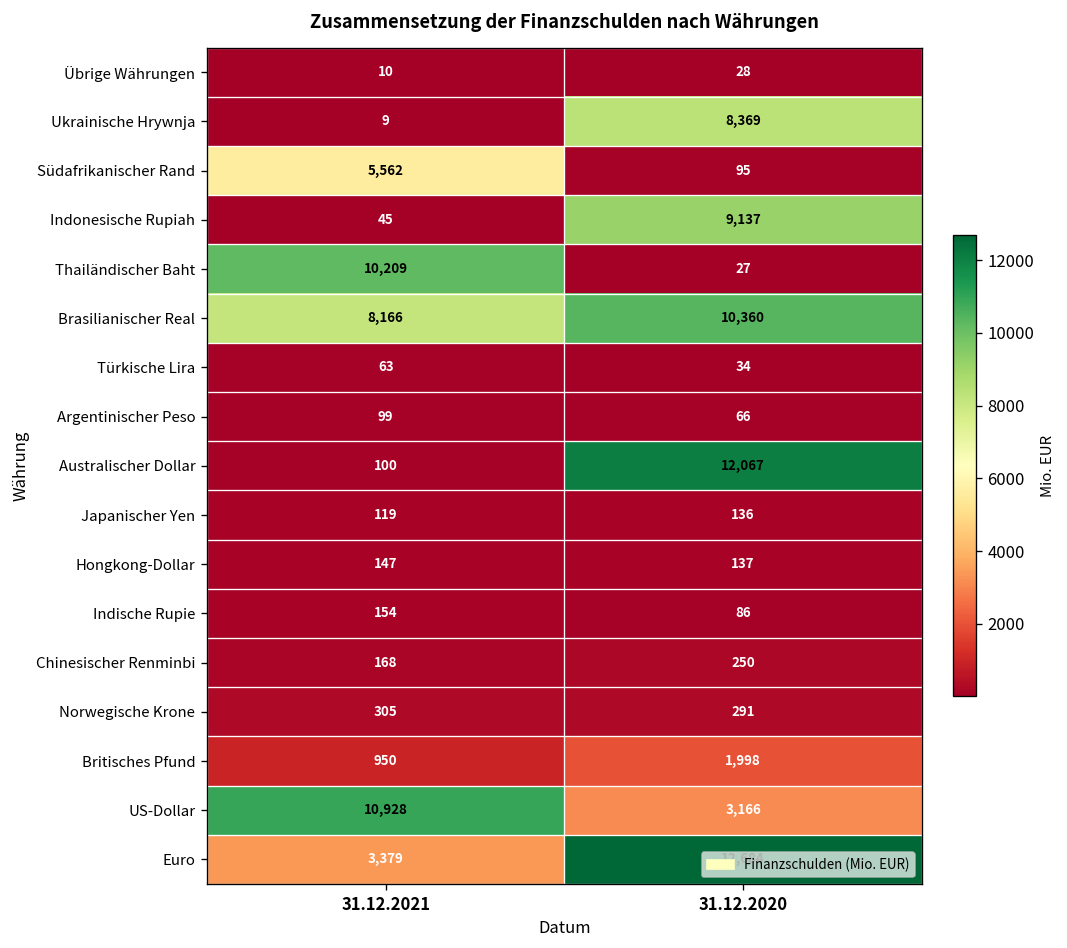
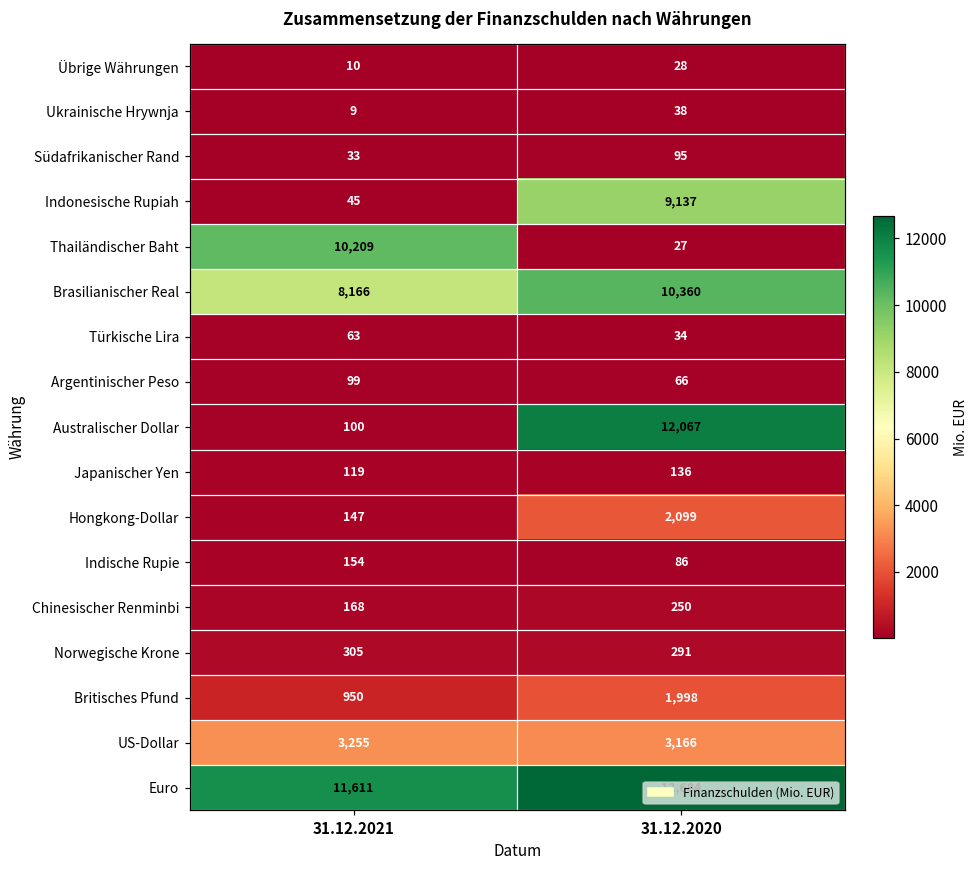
Ukrainische Hrywnja, 31.12.2020: 8,369 -> 38
Südafrikanischer Rand, 31.12.2021: 5,562 -> 33
Hongkong-Dollar, 31.12.2020: 137 -> 2,099
US-Dollar, 31.12.2021: 10,928 -> 3,255
Euro, 31.12.2021: 3,379 -> 11,611
